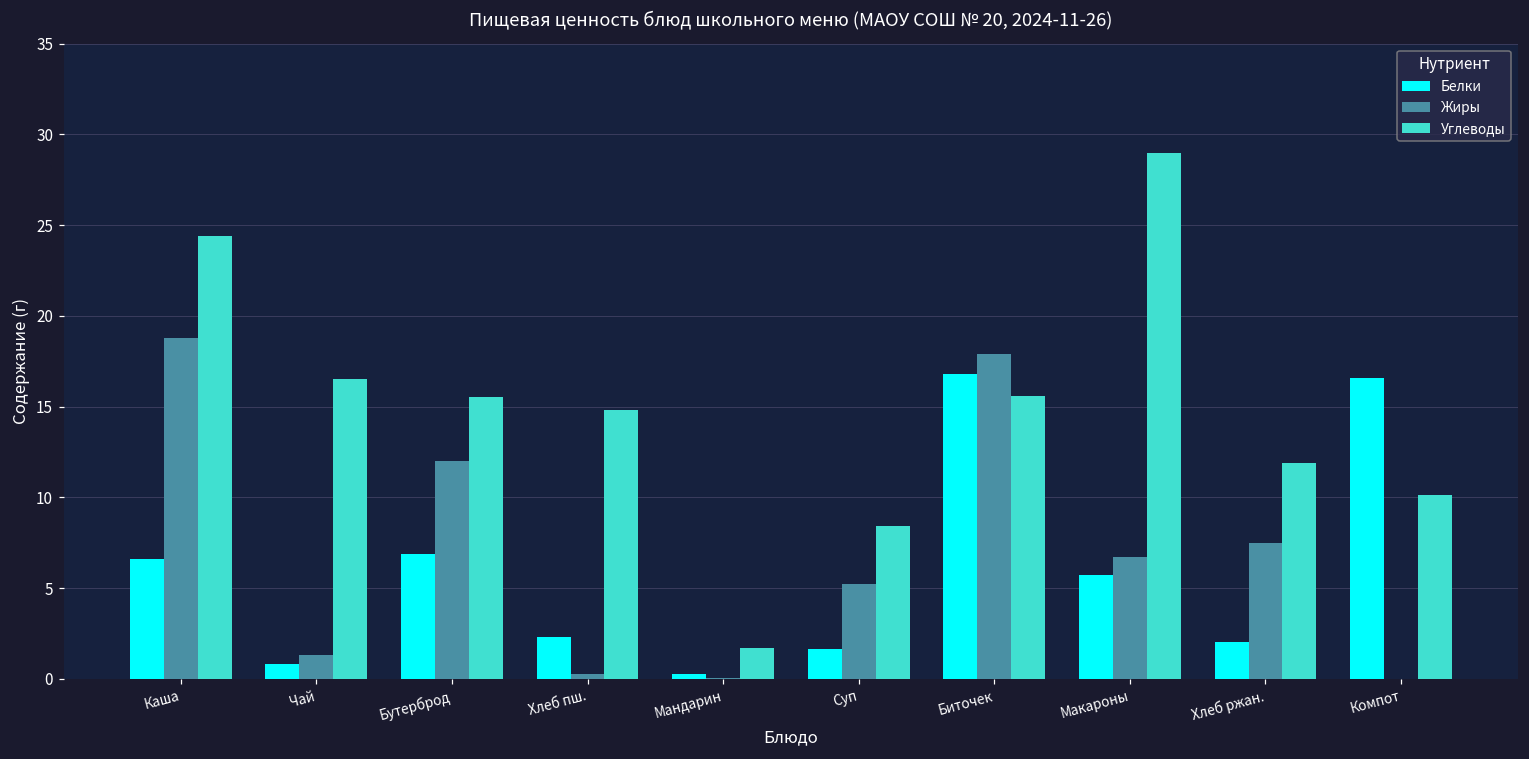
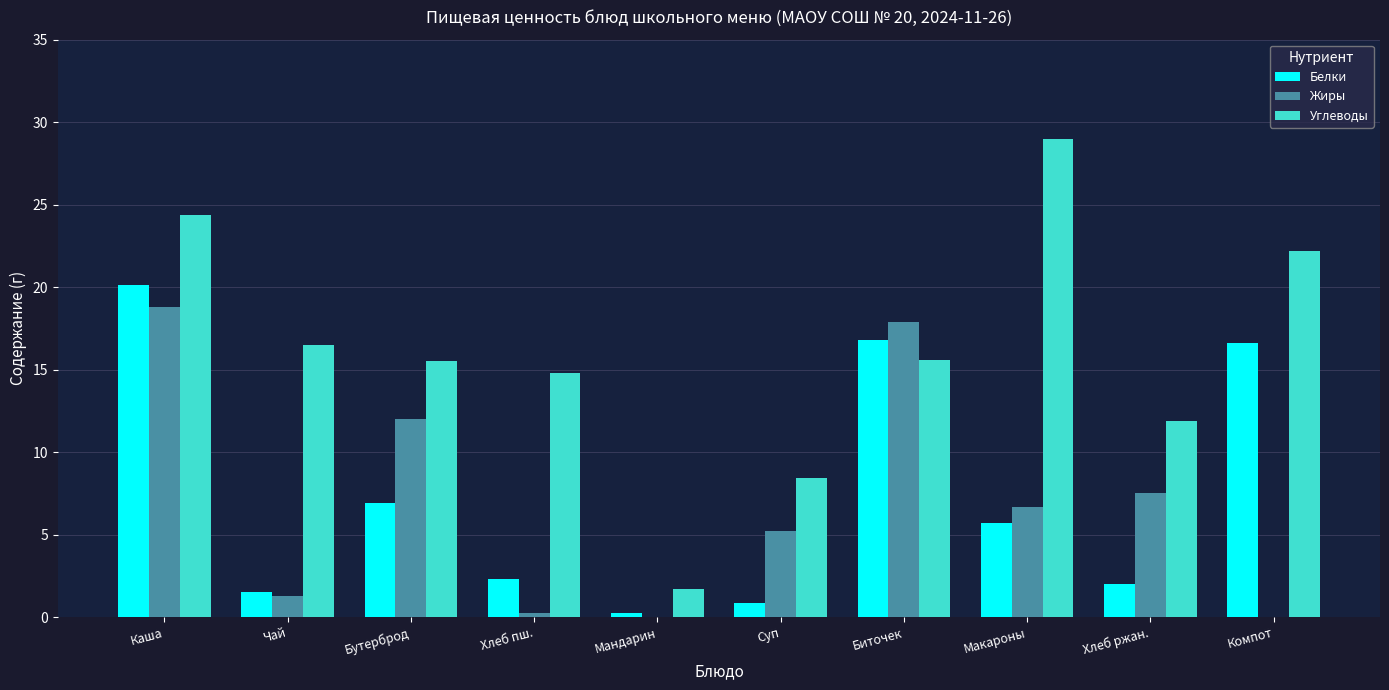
Белки, Каша: 6.6 -> 20.1
Белки, Чай: 0.8 -> 1.5
Белки, Суп: 1.7 -> 0.8
Углеводы, Компот: 10.1 -> 22.2
